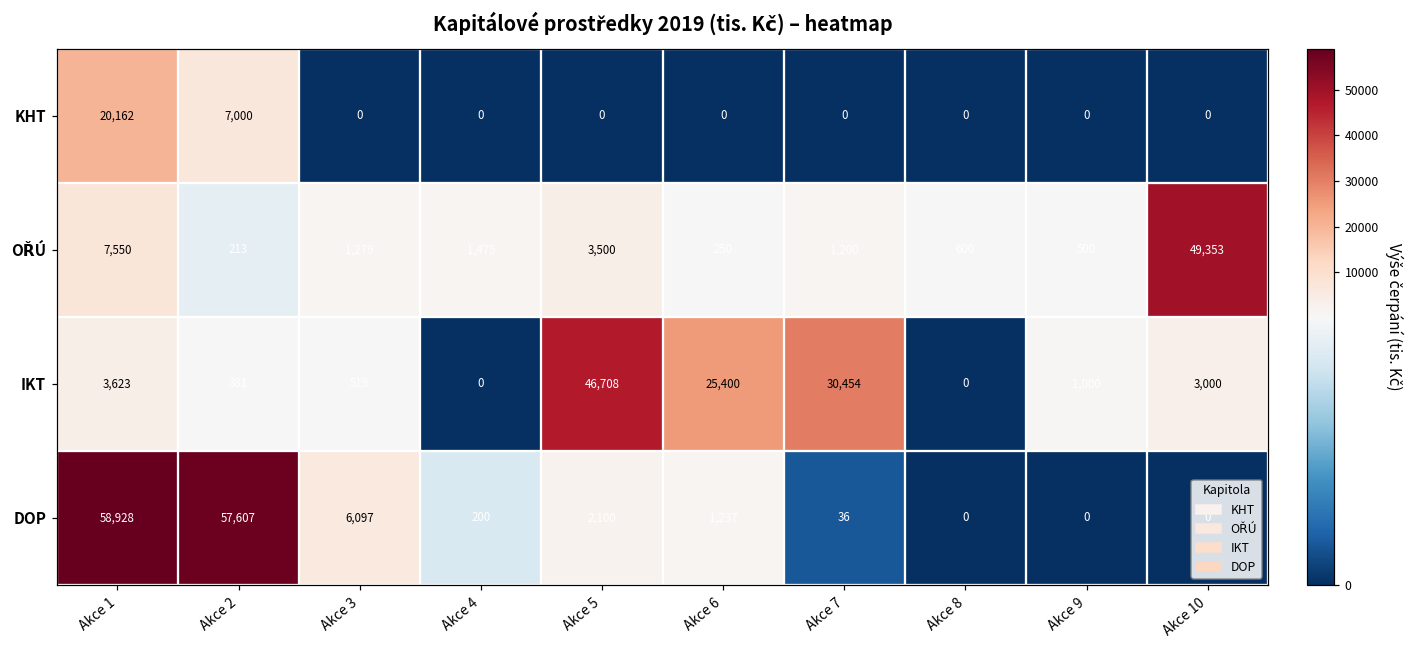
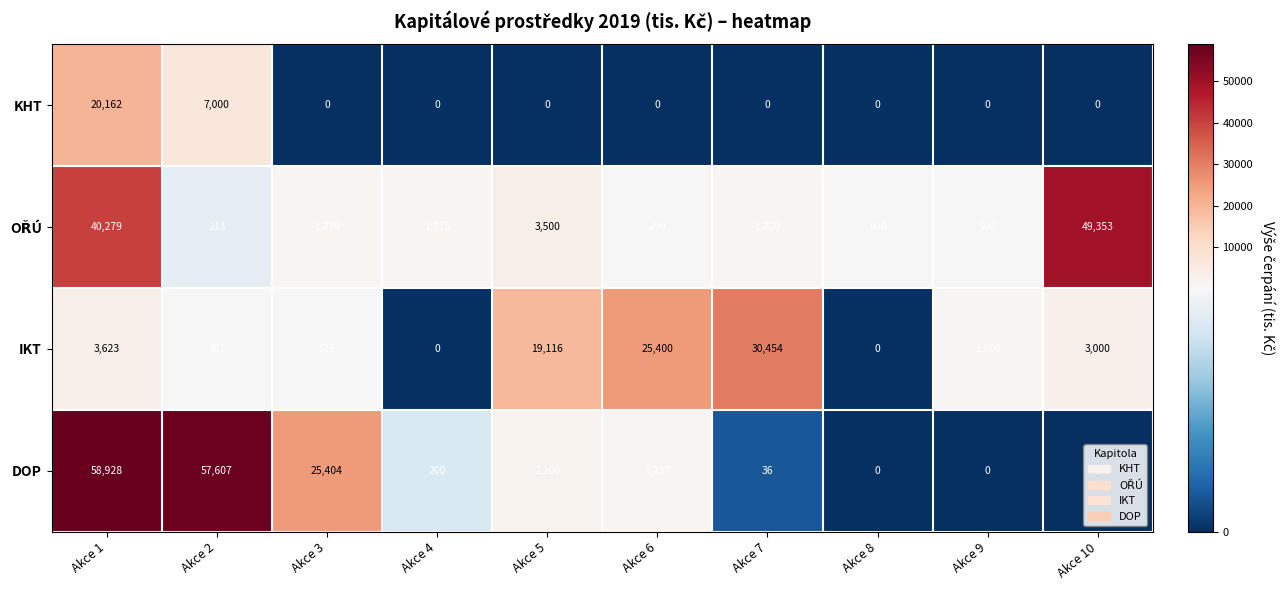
OŘÚ, Akce 1: 7,550 -> 40,279
IKT, Akce 5: 46,708 -> 19,116
DOP, Akce 3: 6,097 -> 25,404
